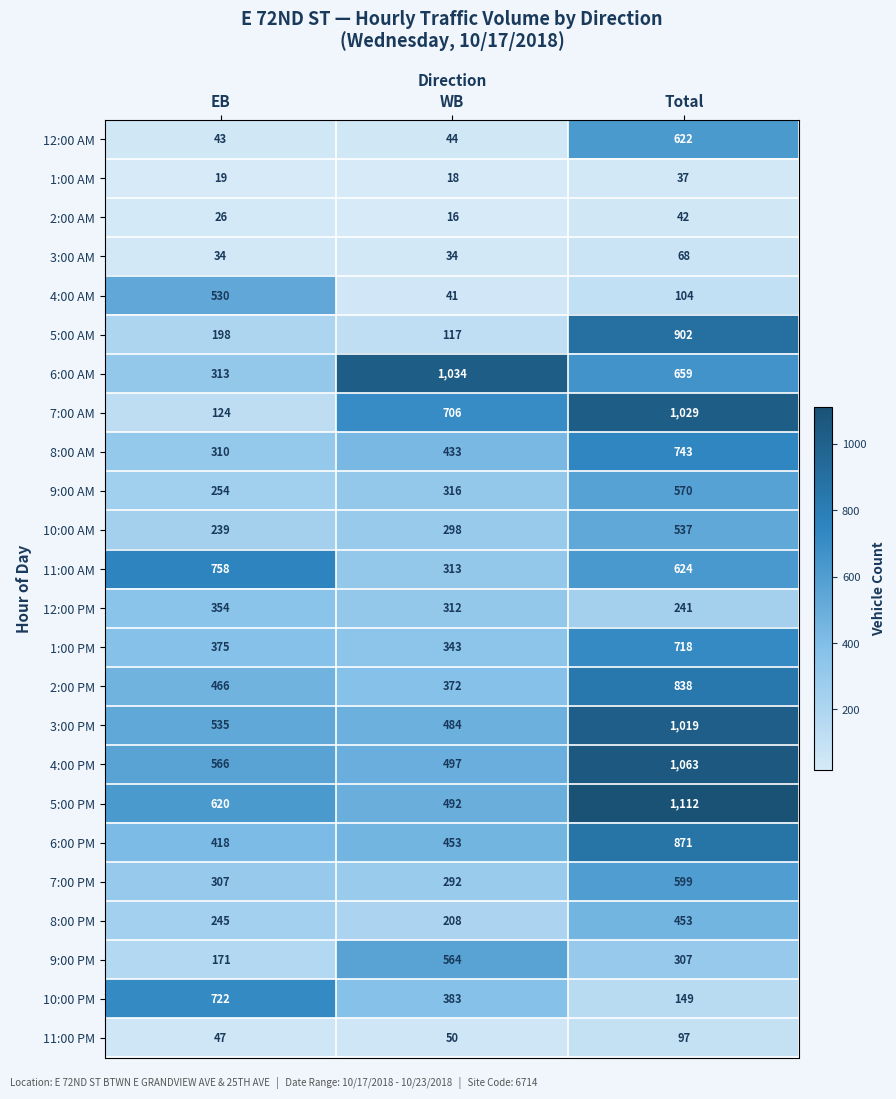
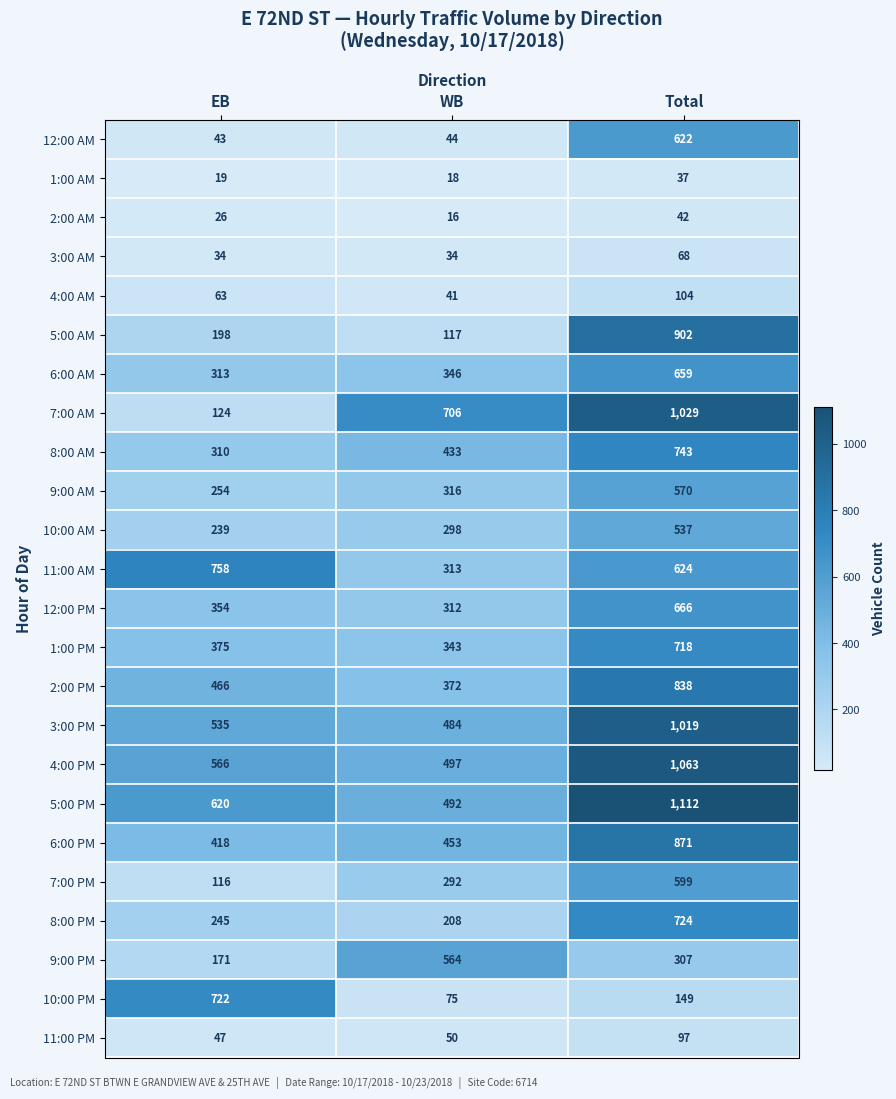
4:00 AM, EB: 530 -> 63
6:00 AM, WB: 1,034 -> 346
12:00 PM, Total: 241 -> 666
7:00 PM, EB: 307 -> 116
8:00 PM, Total: 453 -> 724
10:00 PM, WB: 383 -> 75
